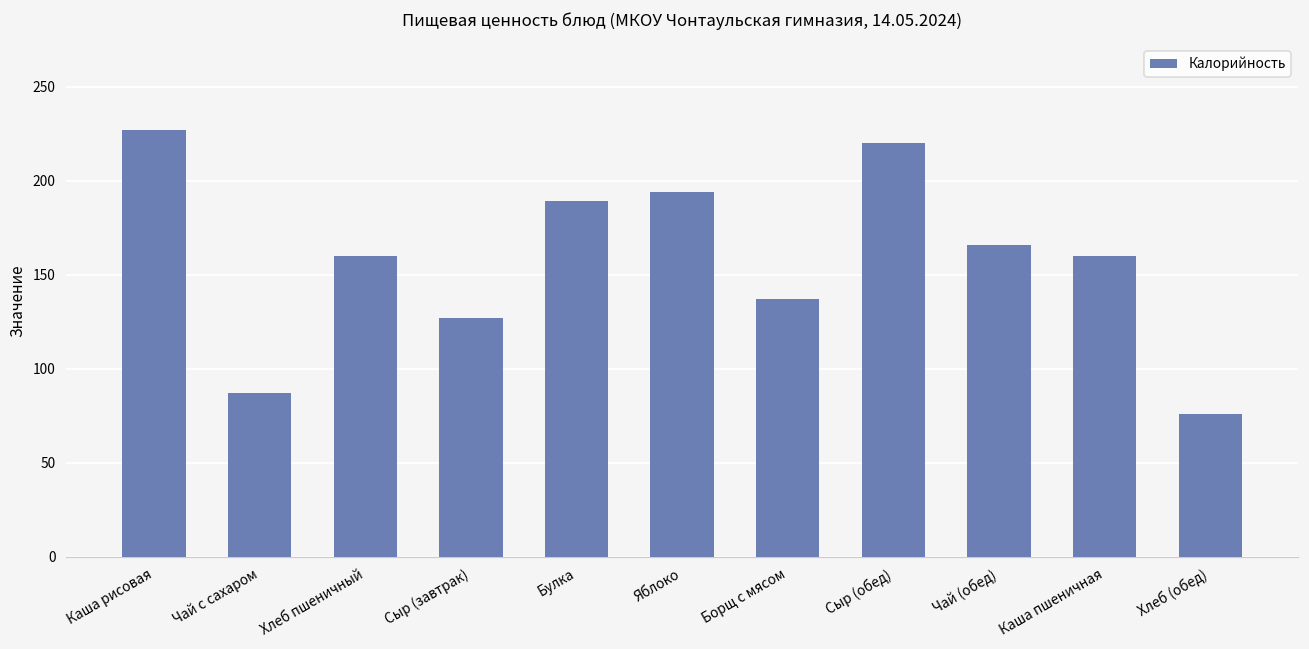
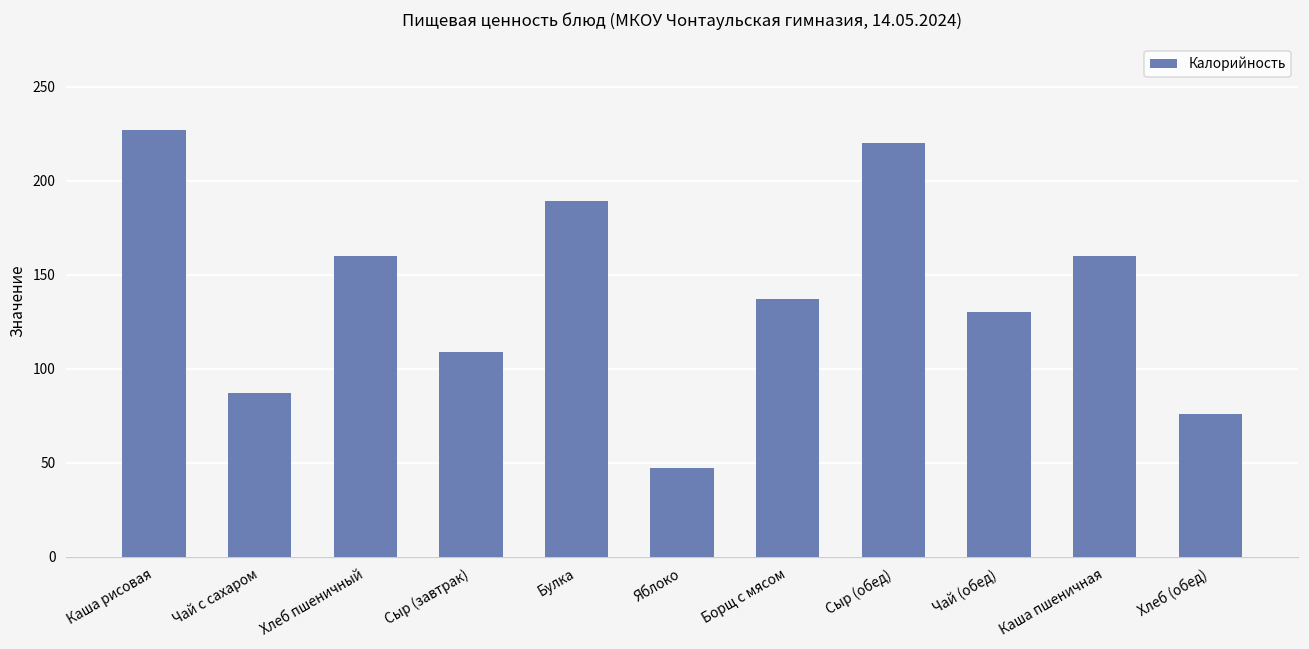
Сыр (завтрак): 127 -> 109
Яблоко: 194 -> 47
Чай (обед): 166 -> 130
